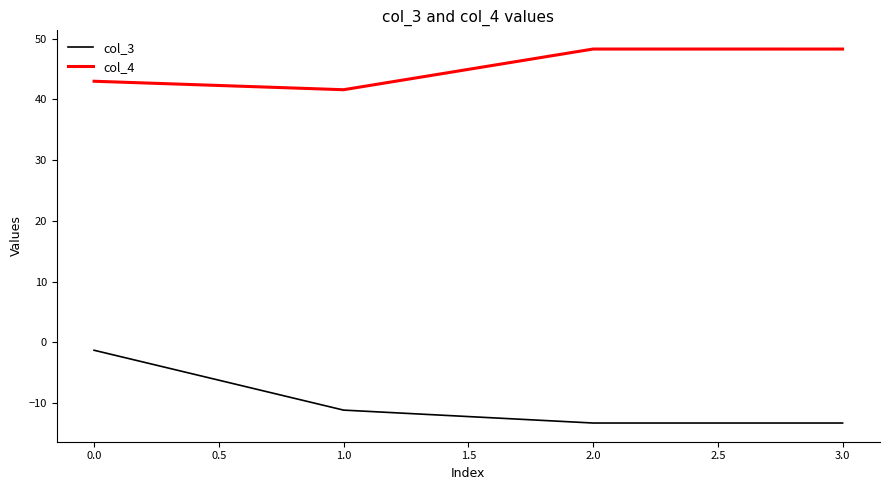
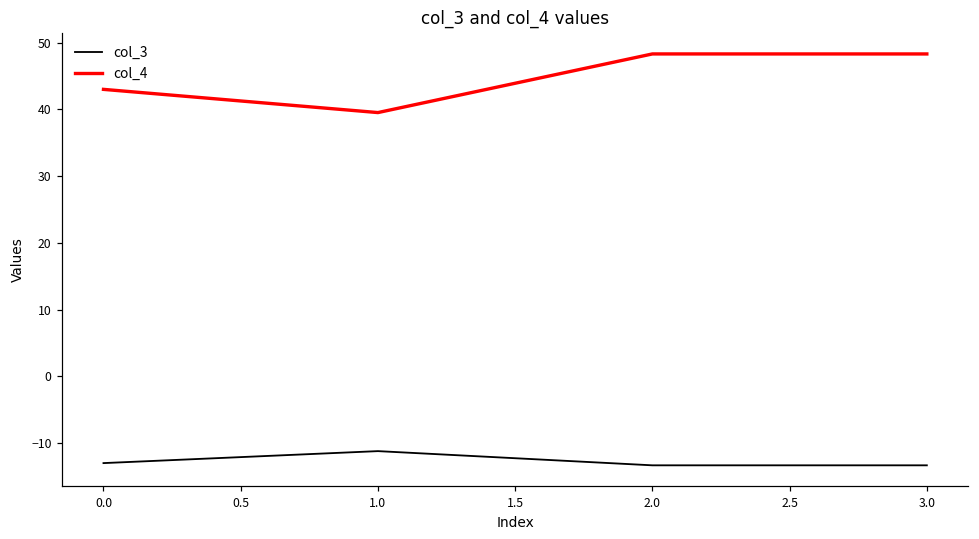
col_3, 0.0: -1 -> -13
col_4, 1.0: 42 -> 40
